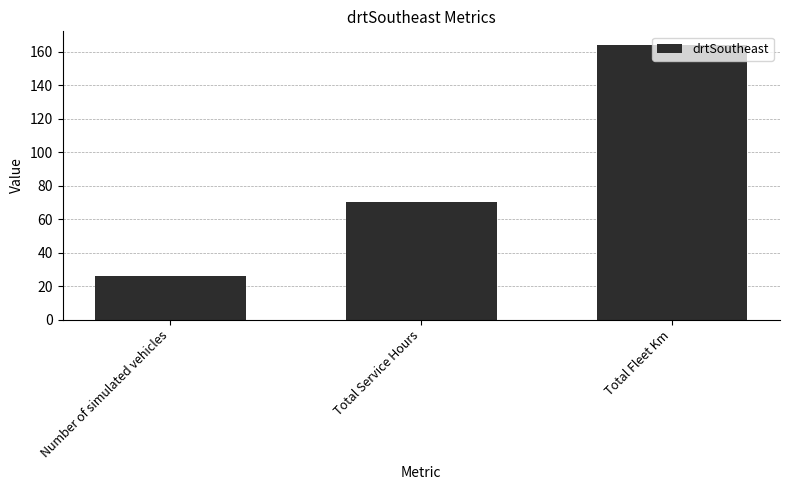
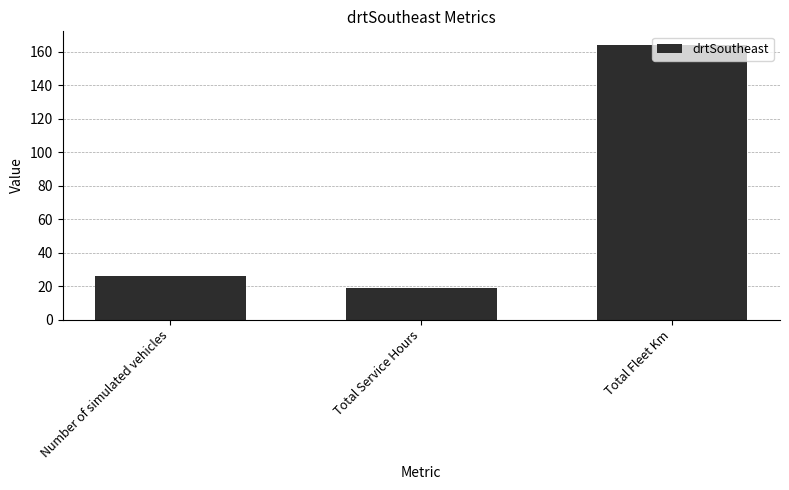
Total Service Hours: 70 -> 19
